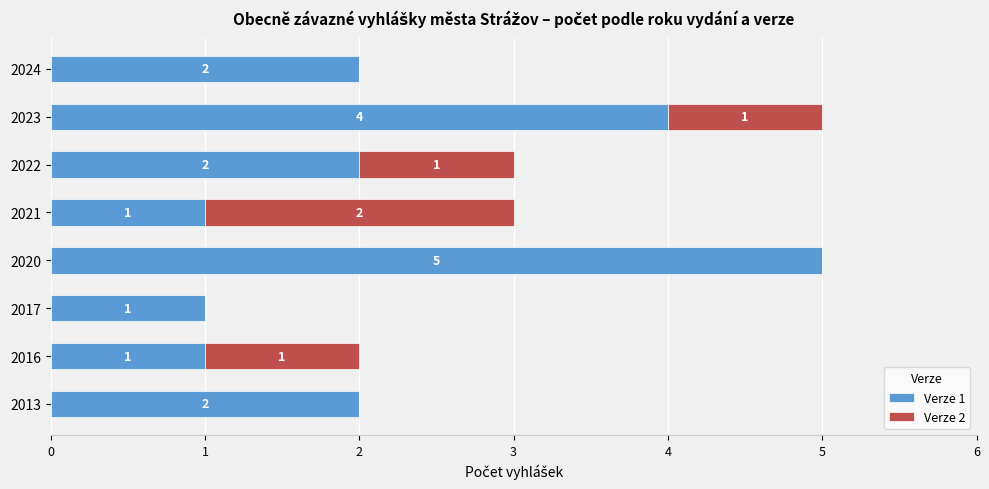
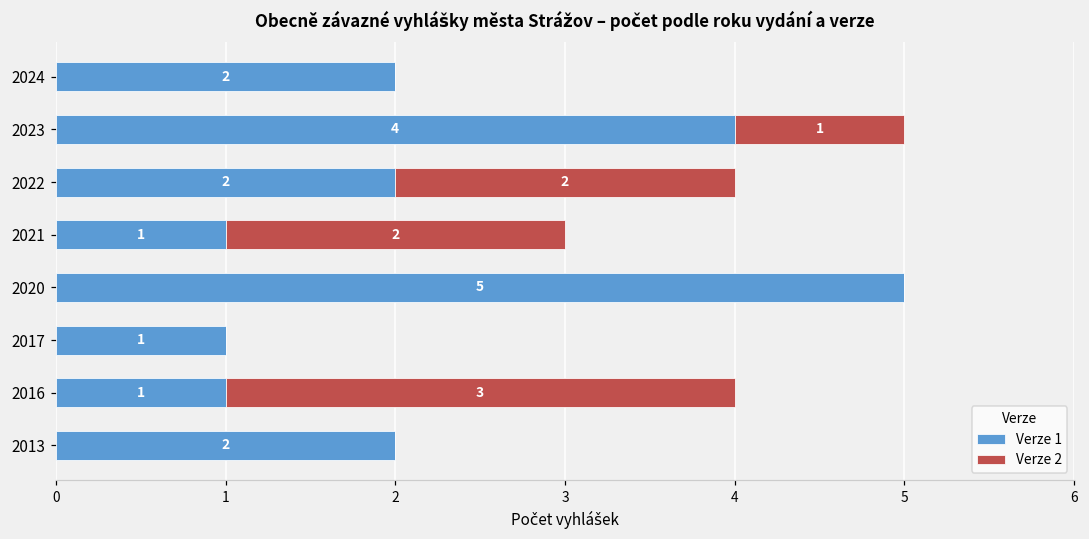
Verze 2, 2022: 1 -> 2
Verze 2, 2016: 1 -> 3
